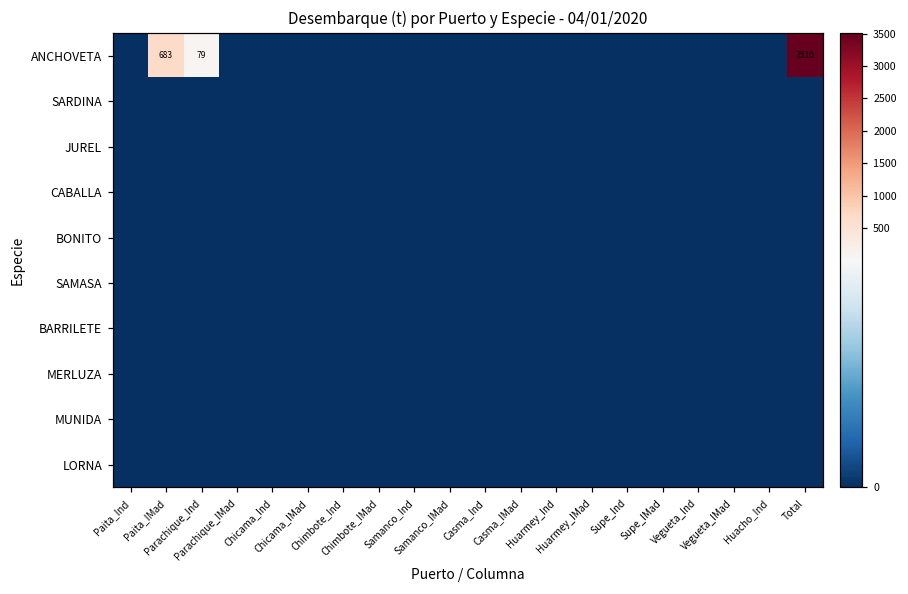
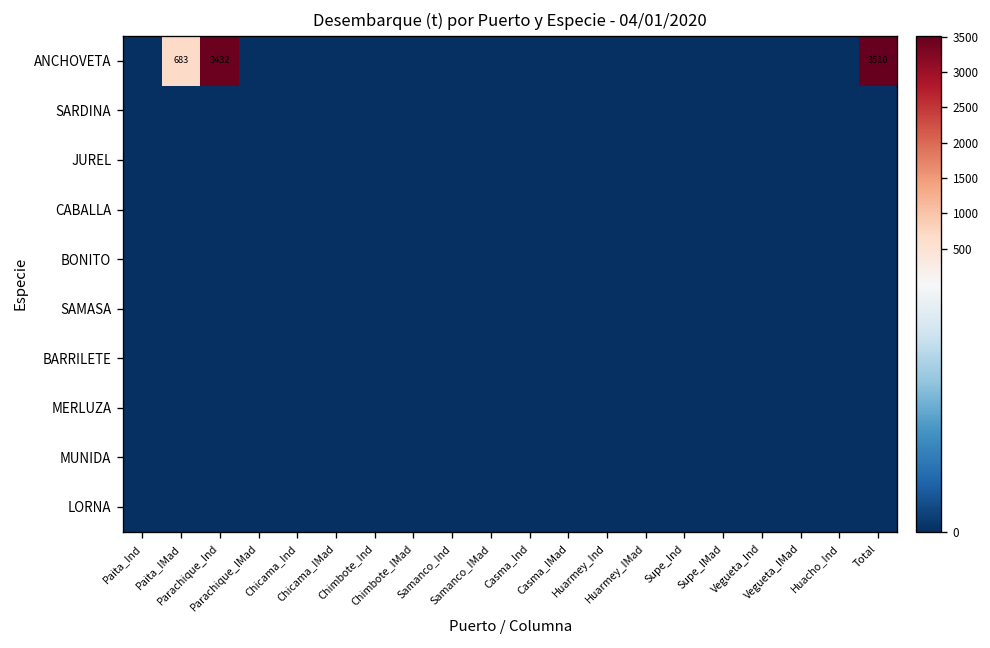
ANCHOVETA, Parachique_Ind: 79 -> 3432
